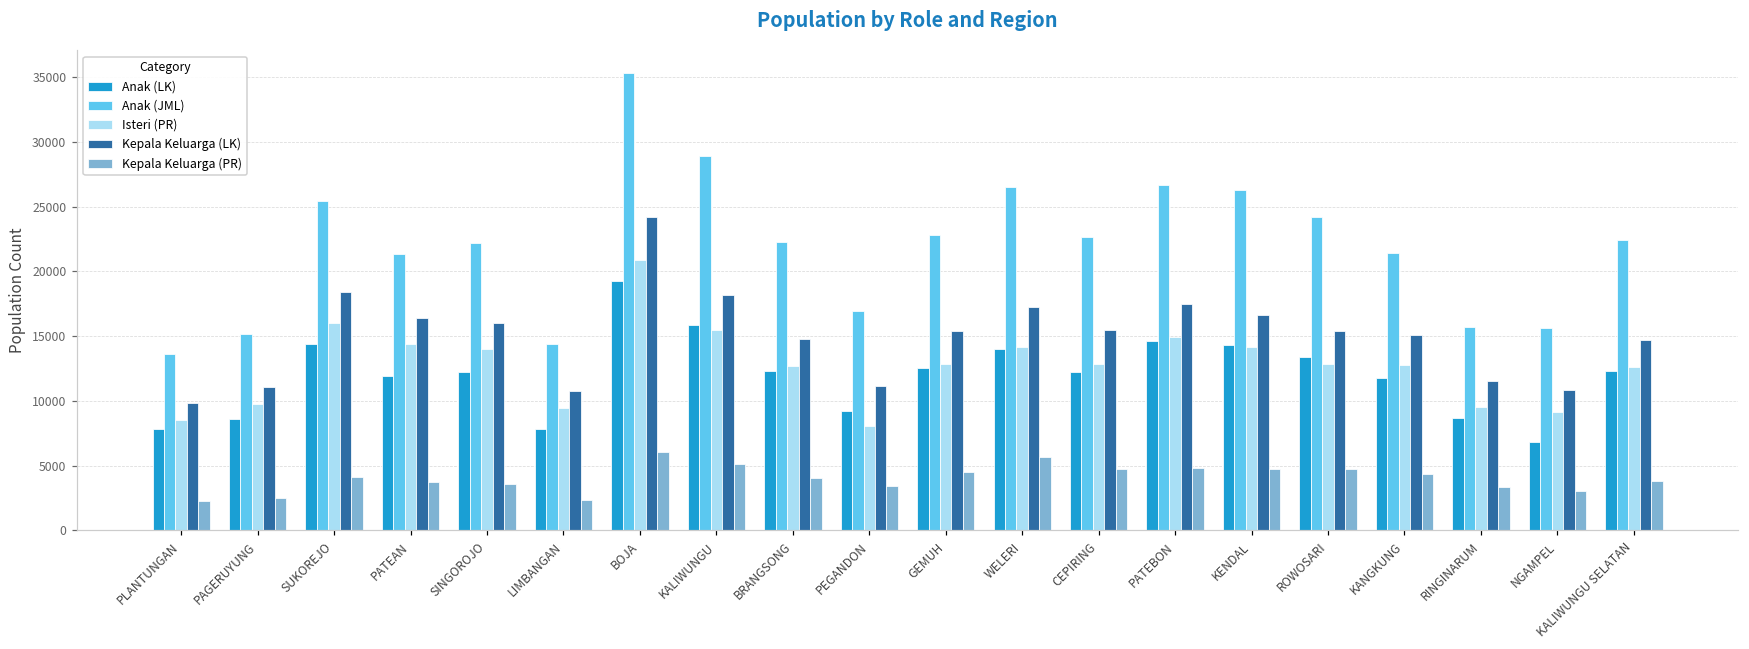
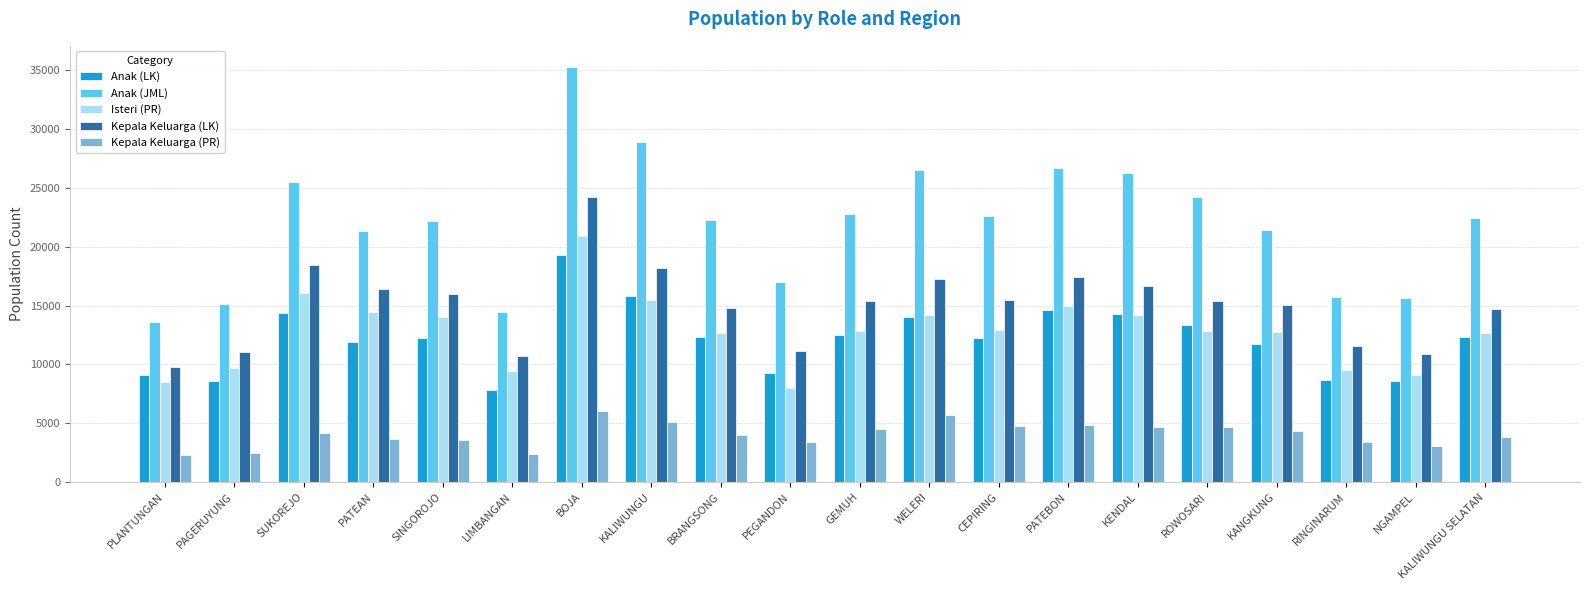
Anak (LK), PLANTUNGAN: 7800 -> 9100
Anak (LK), NGAMPEL: 6800 -> 8600
